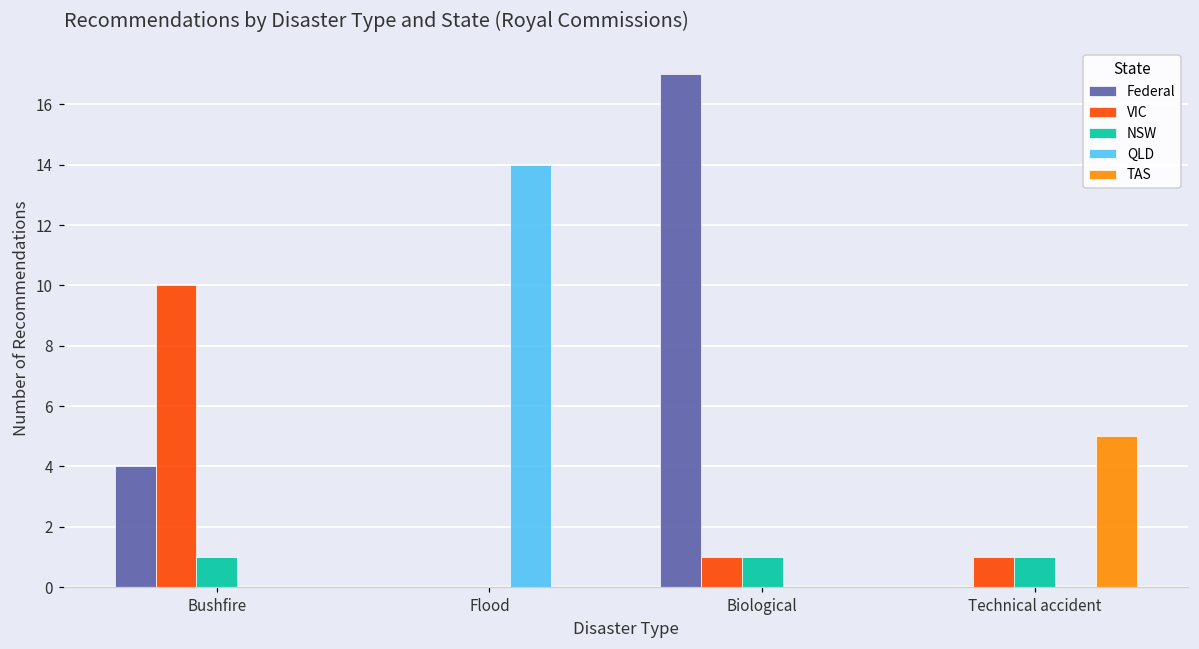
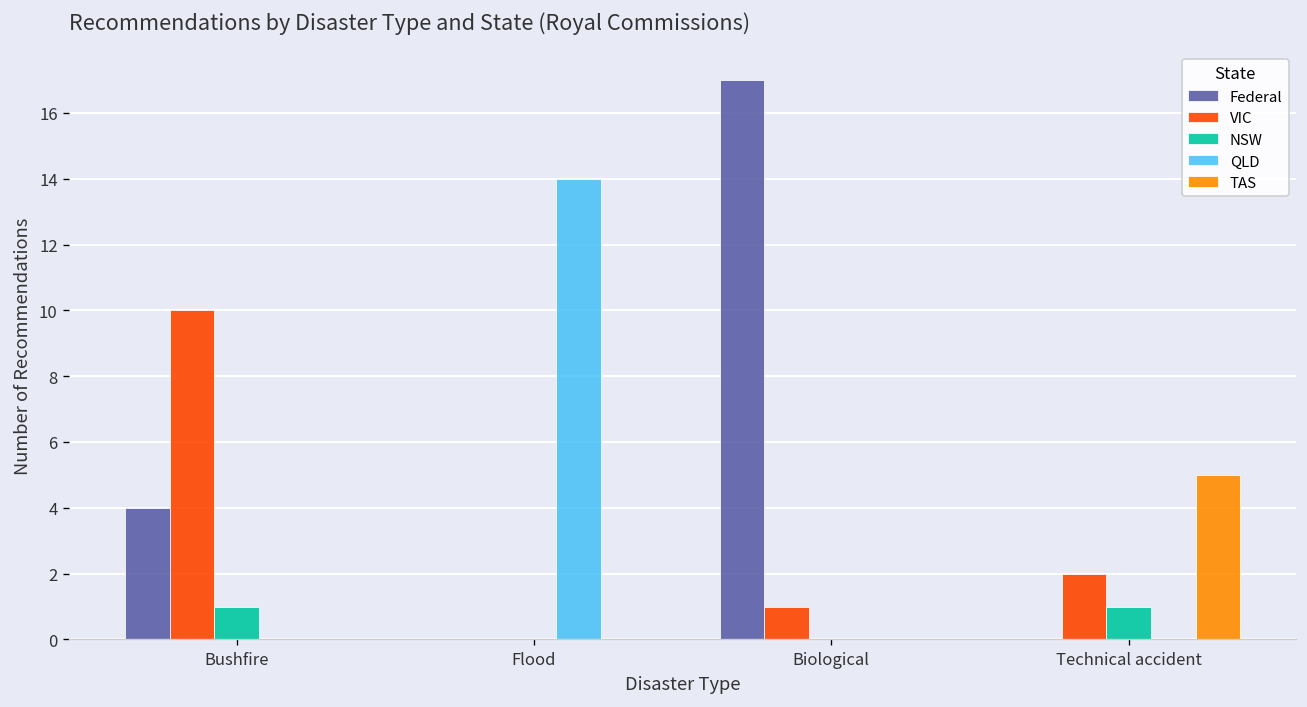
NSW, Biological: 1 -> 0
VIC, Technical accident: 1 -> 2
